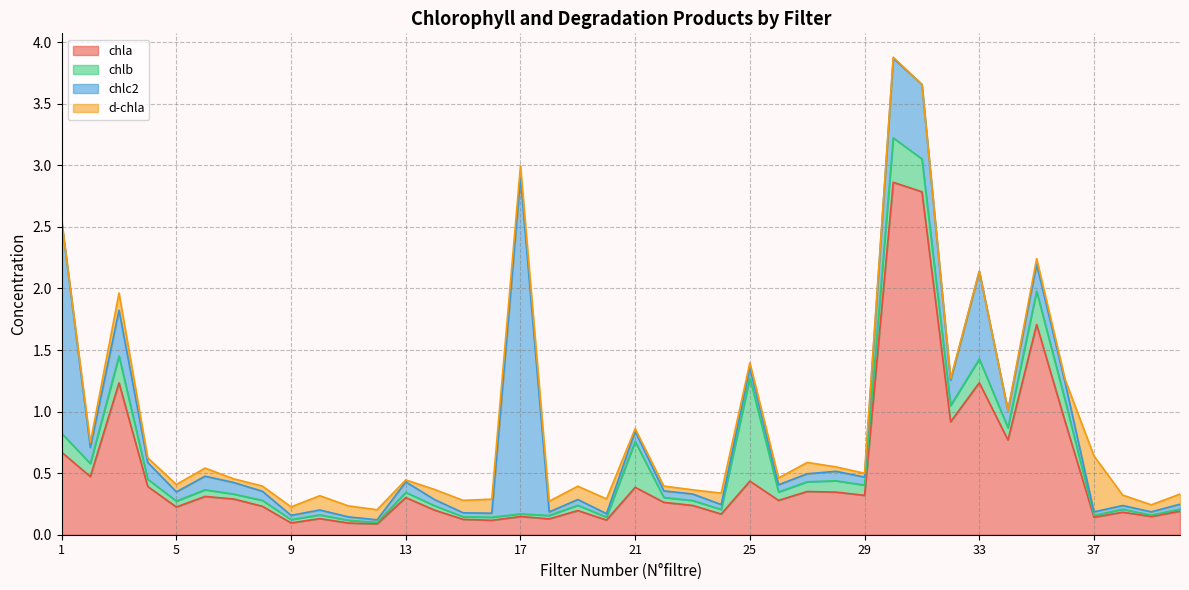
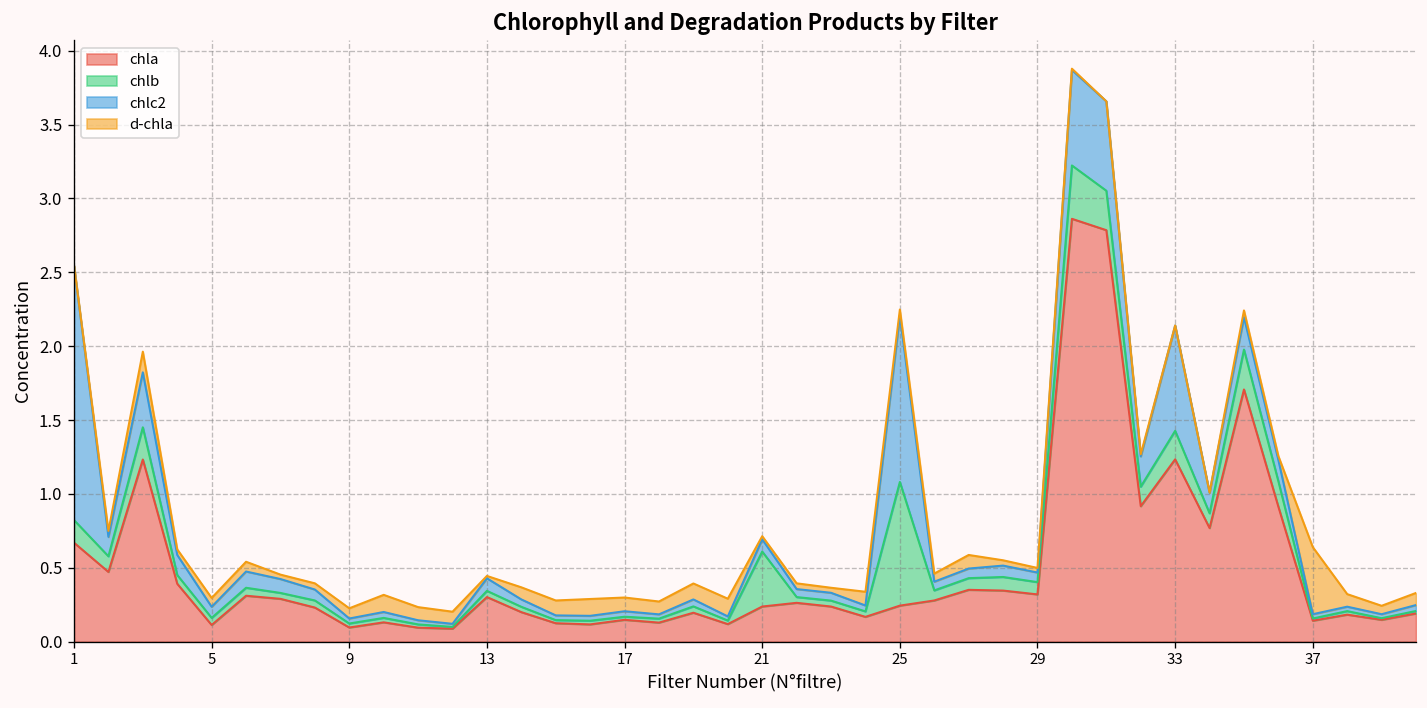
chla, 5: 0.23 -> 0.11
chlc2, 17: 2.73 -> 0.04
chla, 21: 0.39 -> 0.24
chla, 25: 0.44 -> 0.24
chlc2, 25: 0.08 -> 1.13
